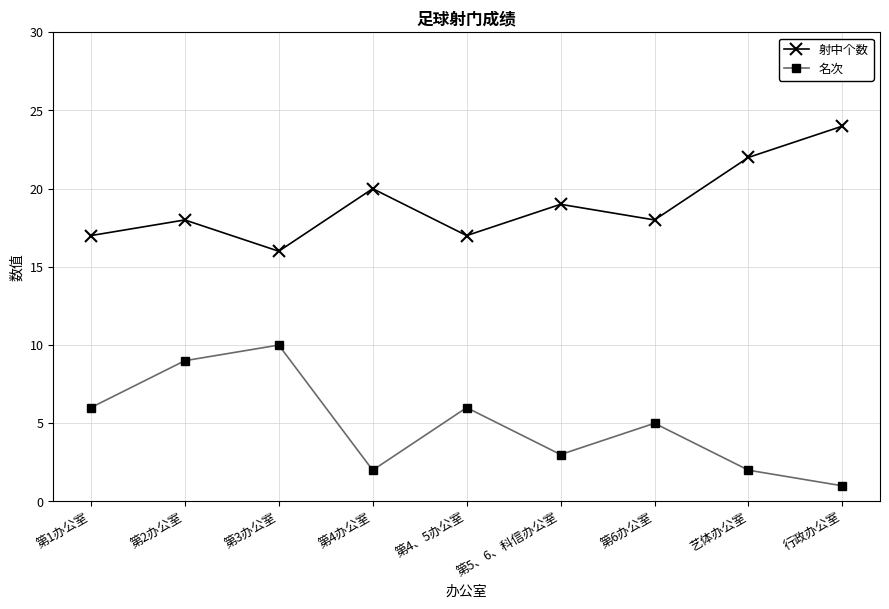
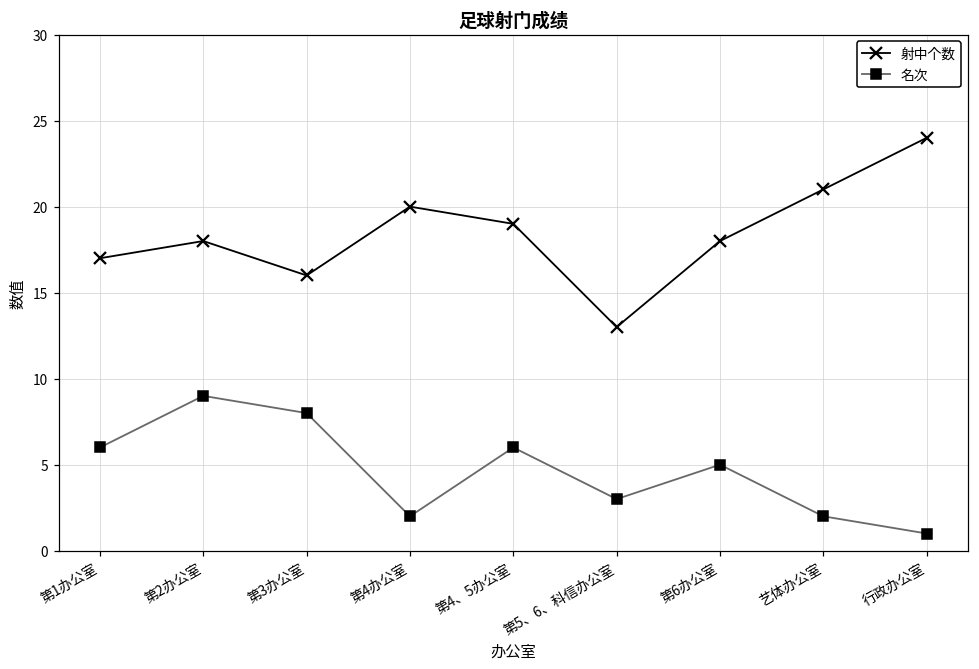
名次, 第3办公室: 10 -> 8
射中个数, 第4、5办公室: 17 -> 19
射中个数, 第5、6、科信办公室: 19 -> 13
射中个数, 艺体办公室: 22 -> 21
